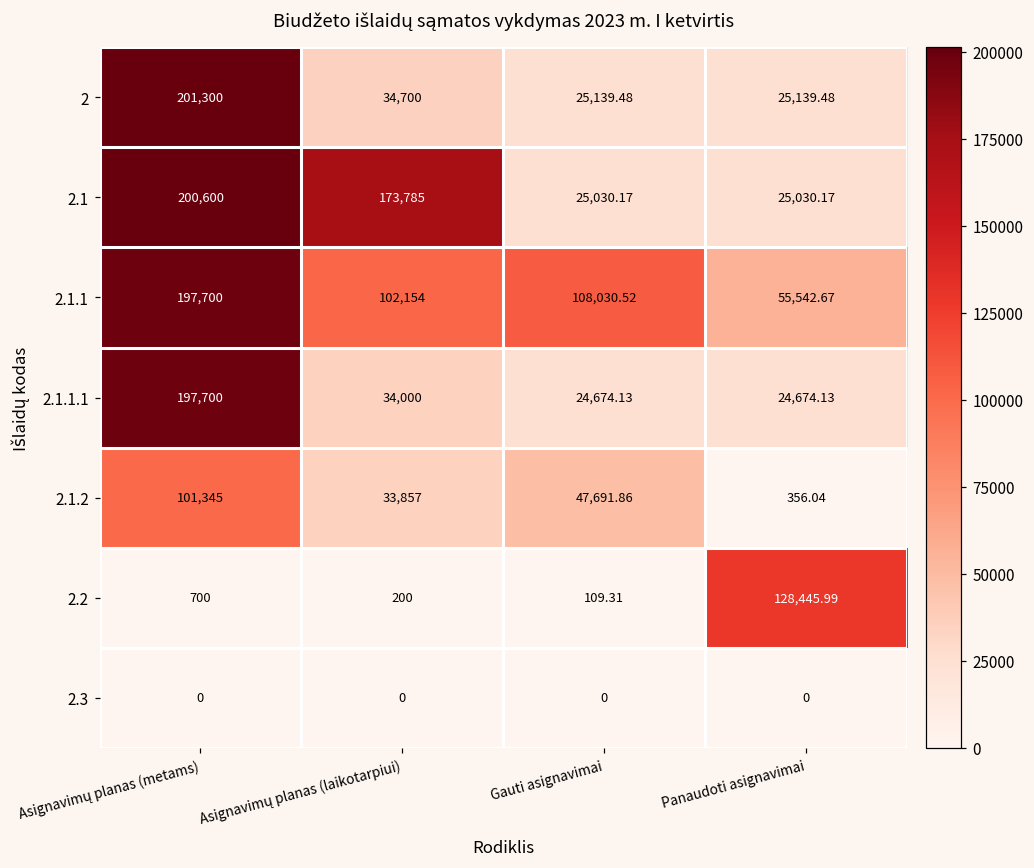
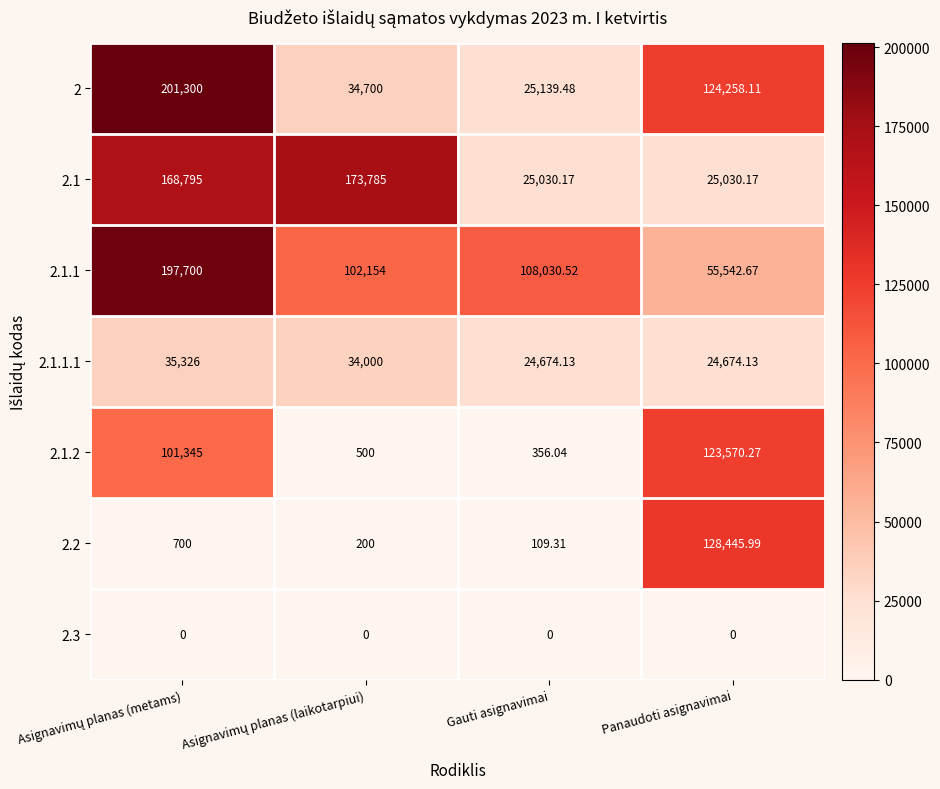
2, Panaudoti asignavimai: 25,139.48 -> 124,258.11
2.1, Asignavimų planas (metams): 200,600 -> 168,795
2.1.1.1, Asignavimų planas (metams): 197,700 -> 35,326
2.1.2, Asignavimų planas (laikotarpiui): 33,857 -> 500
2.1.2, Gauti asignavimai: 47,691.86 -> 356.04
2.1.2, Panaudoti asignavimai: 356.04 -> 123,570.27
